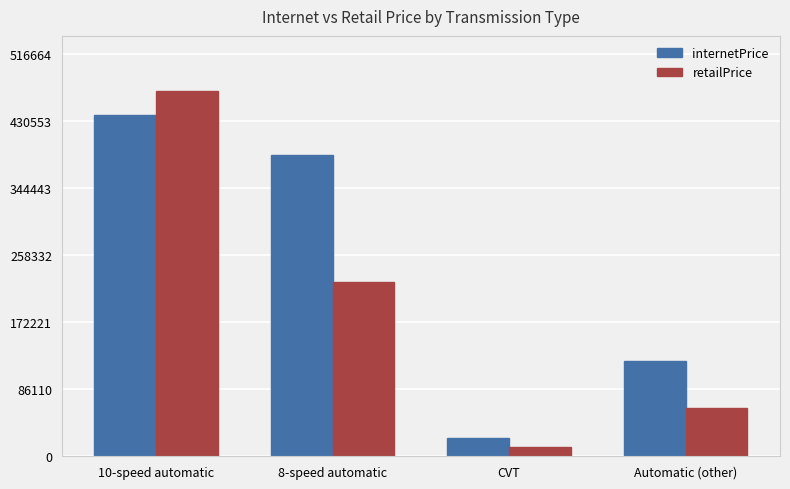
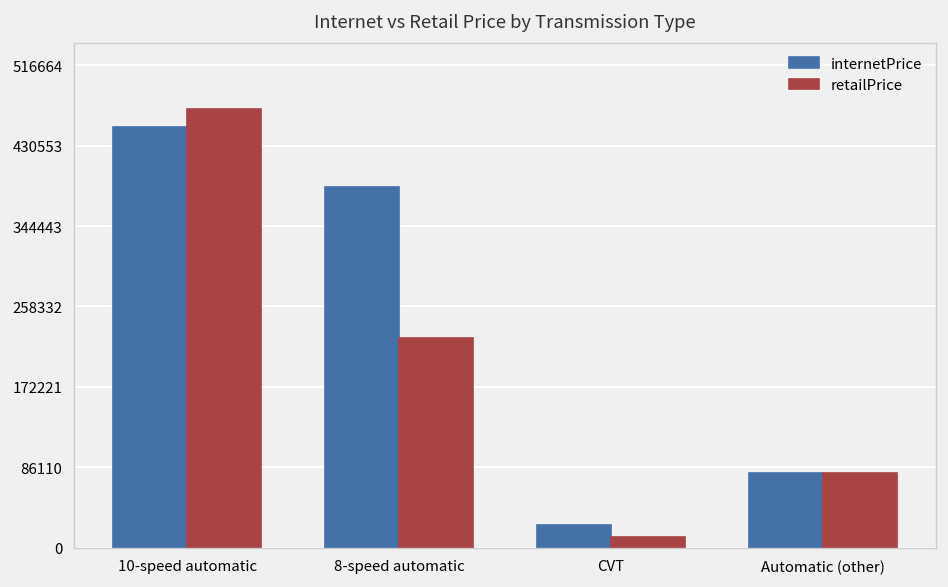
internetPrice, 10-speed automatic: 440000 -> 450000
internetPrice, Automatic (other): 120000 -> 80000
retailPrice, Automatic (other): 60000 -> 80000
